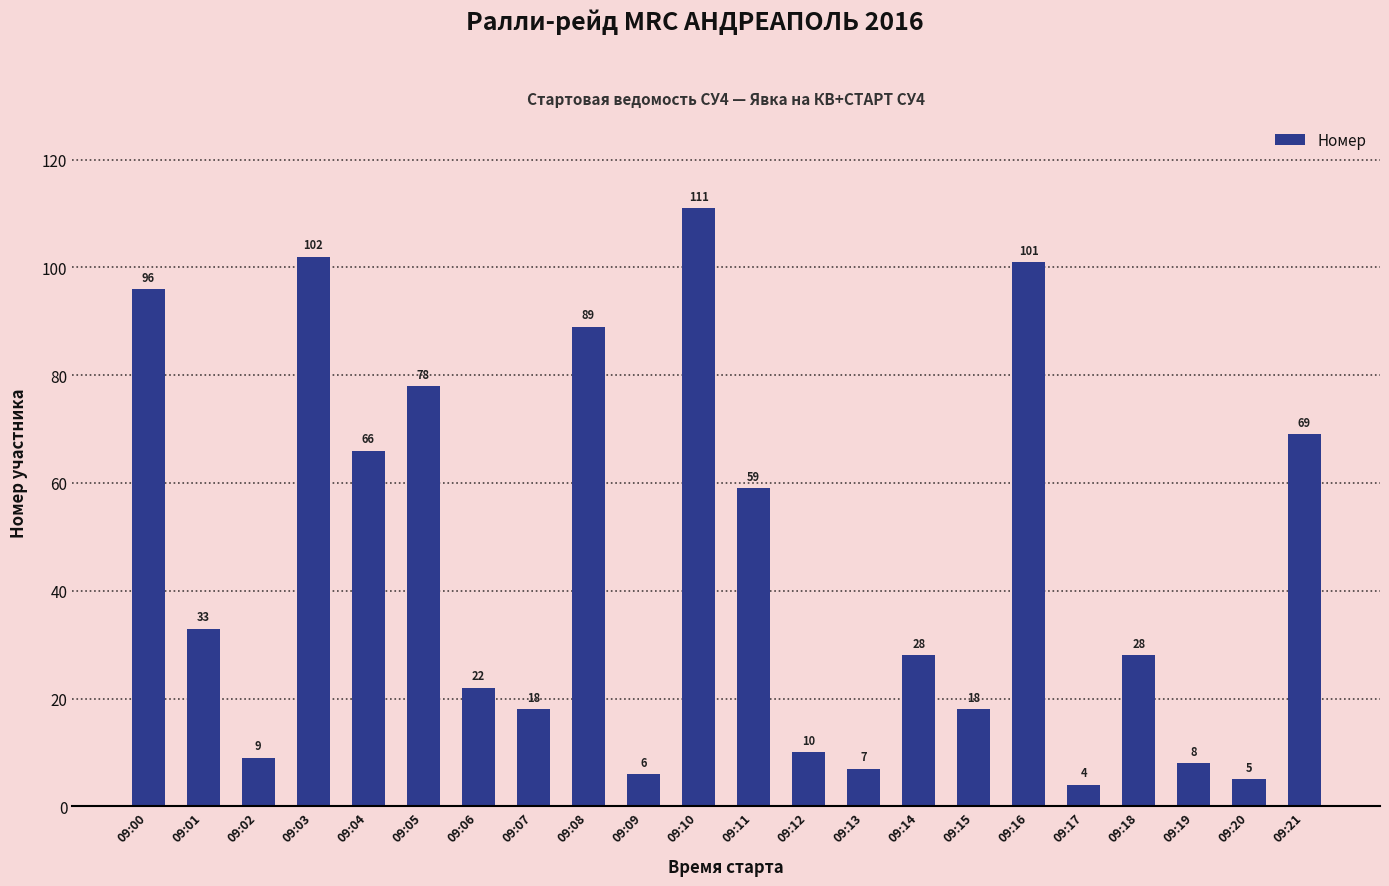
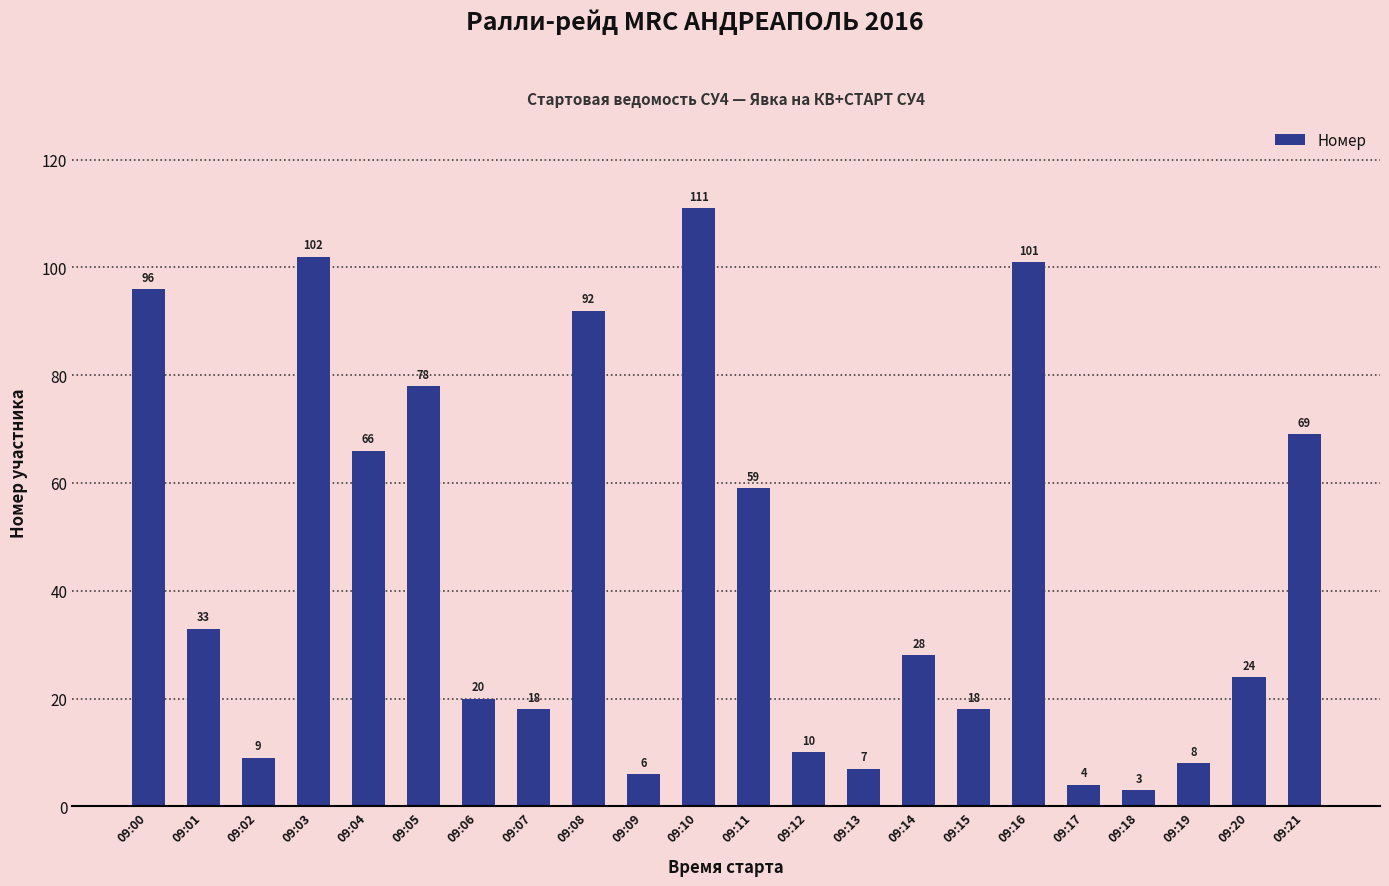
09:06: 22 -> 20
09:08: 89 -> 92
09:18: 28 -> 3
09:20: 5 -> 24
